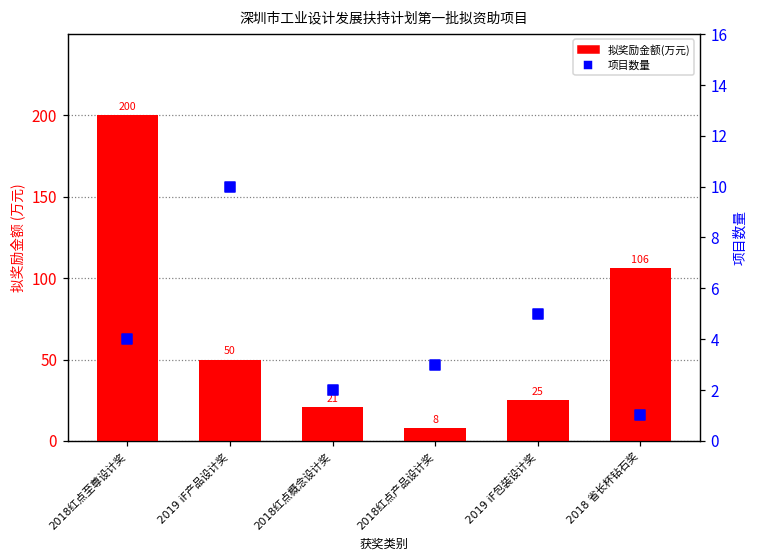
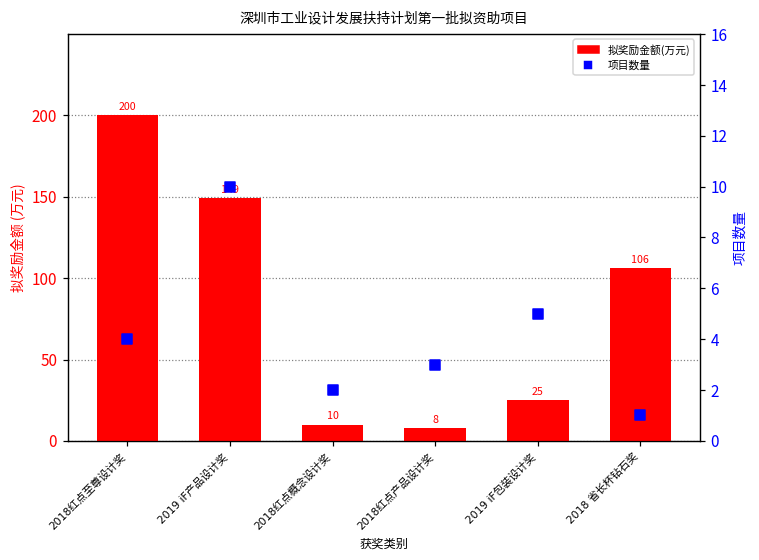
拟奖励金额(万元), 2019 iF产品设计奖: 50 -> 149
拟奖励金额(万元), 2018红点概念设计奖: 21 -> 10
